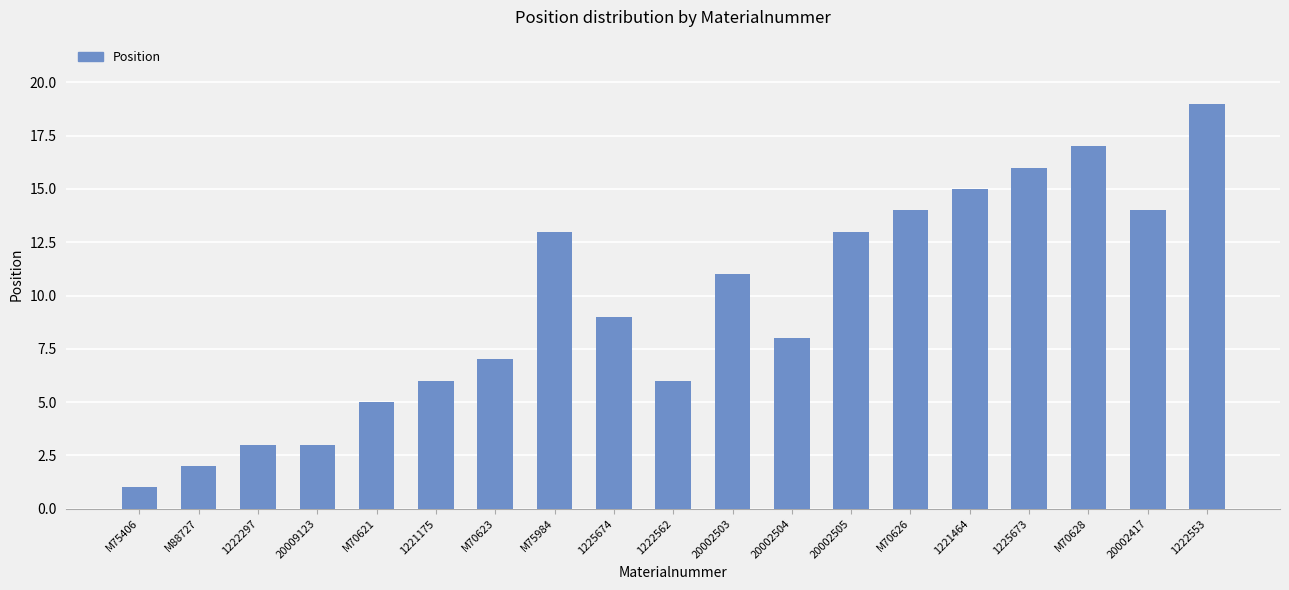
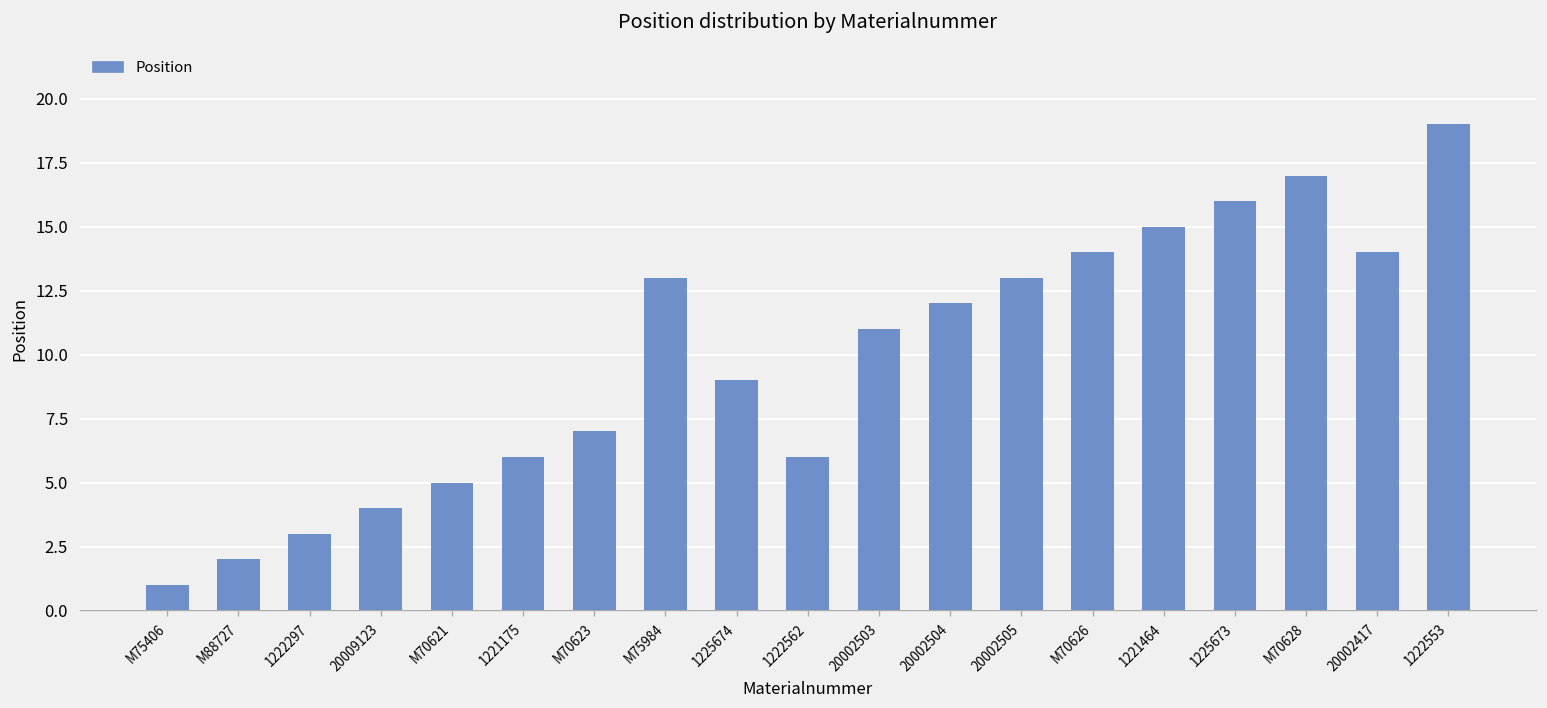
20009123: 3 -> 4
20002504: 8 -> 12
